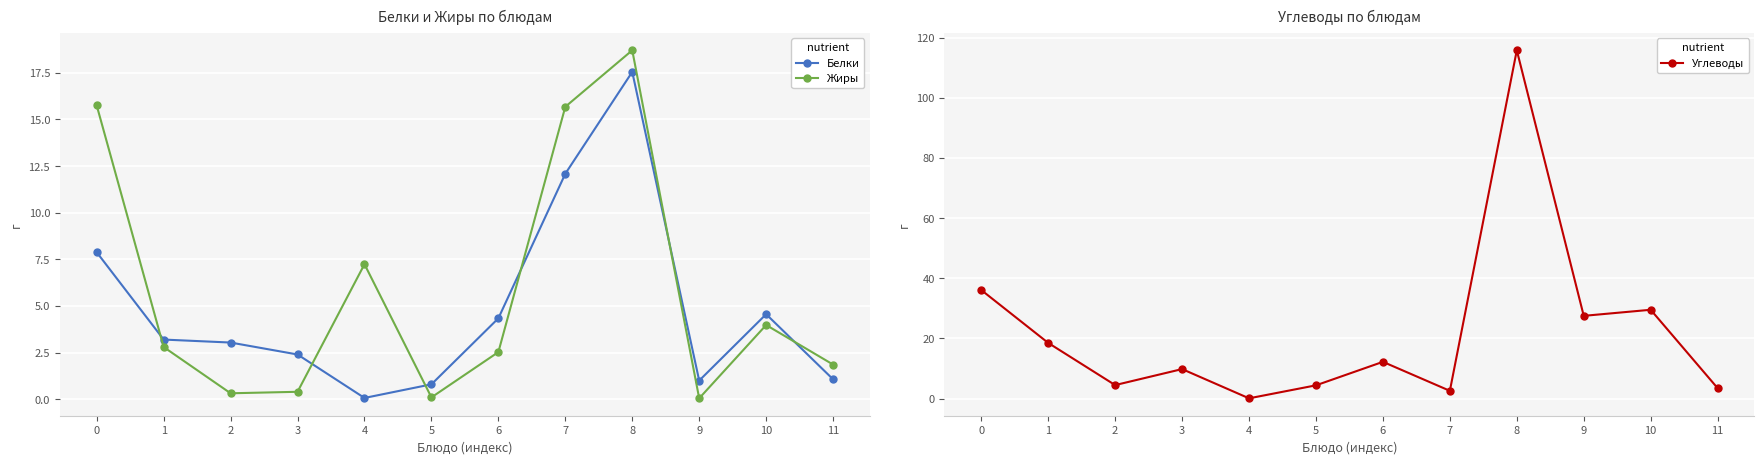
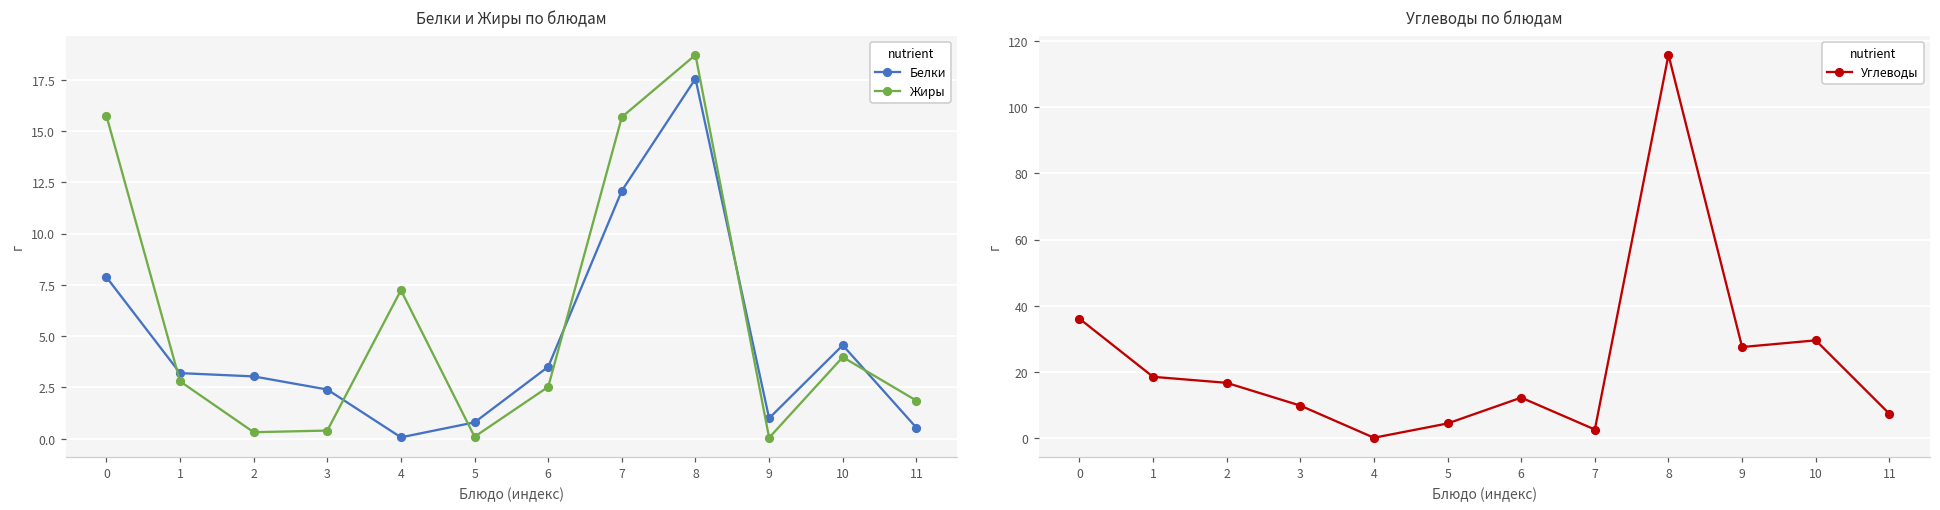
Белки и Жиры по блюдам, Белки, 6: 4.3 -> 3.5
Белки и Жиры по блюдам, Белки, 11: 1.1 -> 0.5
Углеводы по блюдам, 2: 4 -> 17
Углеводы по блюдам, 11: 3 -> 7
